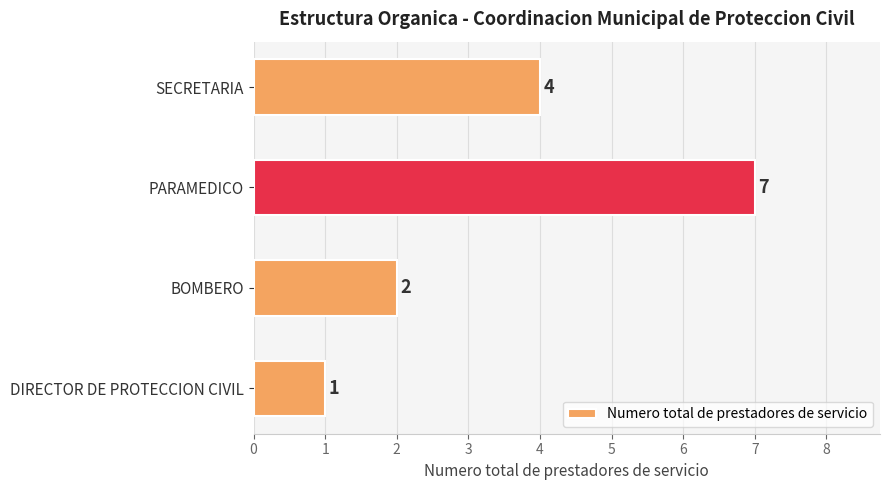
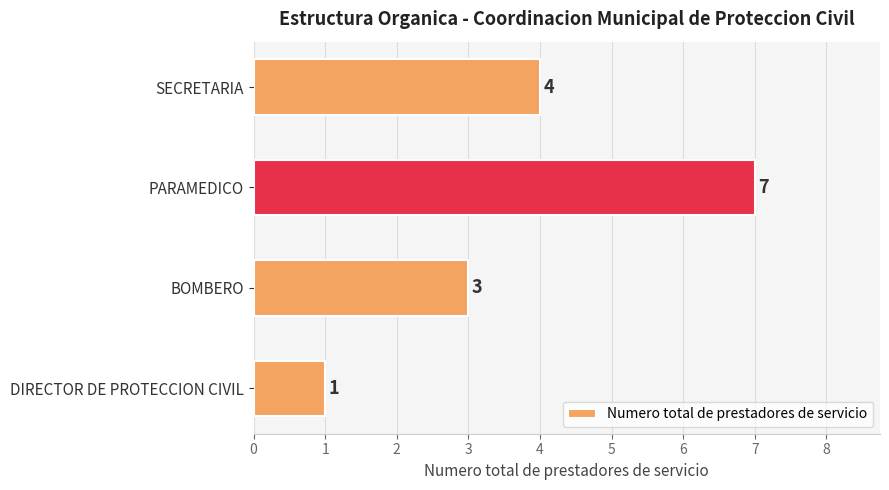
BOMBERO: 2 -> 3
